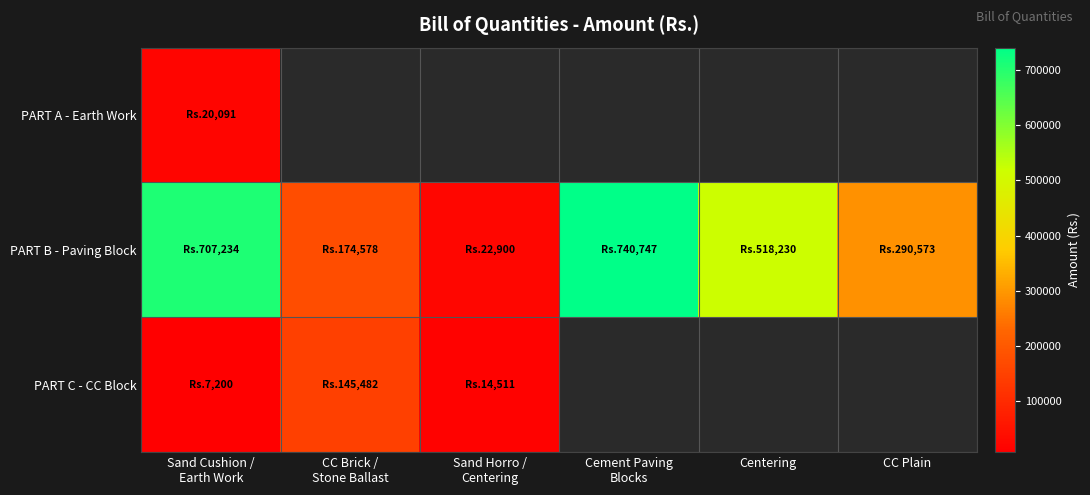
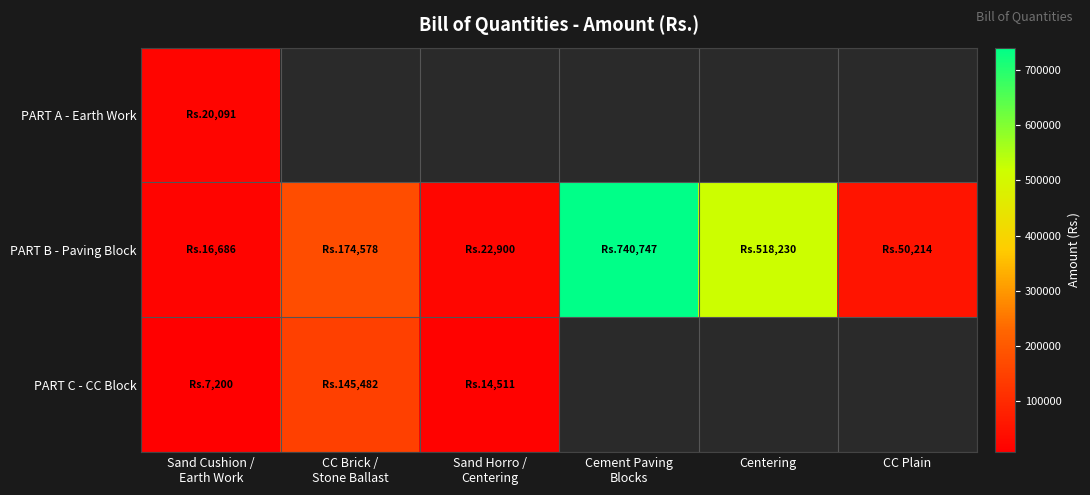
PART B - Paving Block, Sand Cushion / Earth Work: 707,234 -> 16,686
PART B - Paving Block, CC Plain: 290,573 -> 50,214
